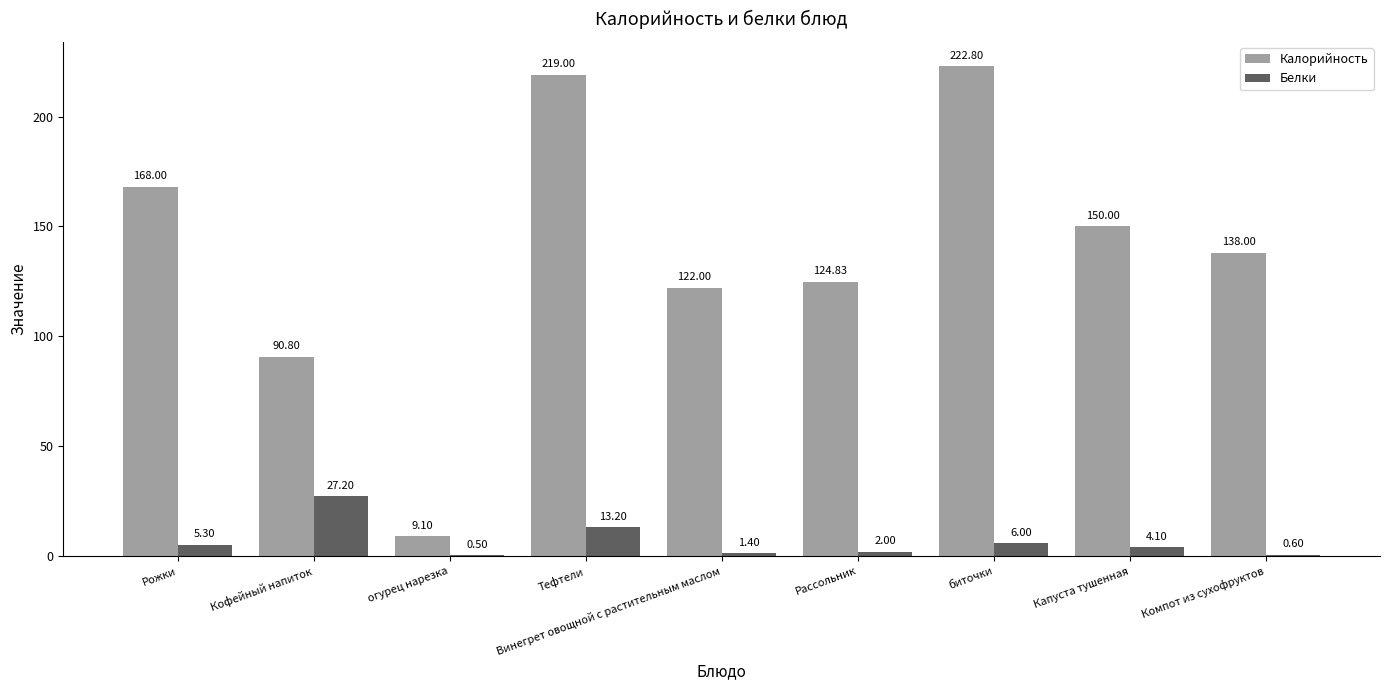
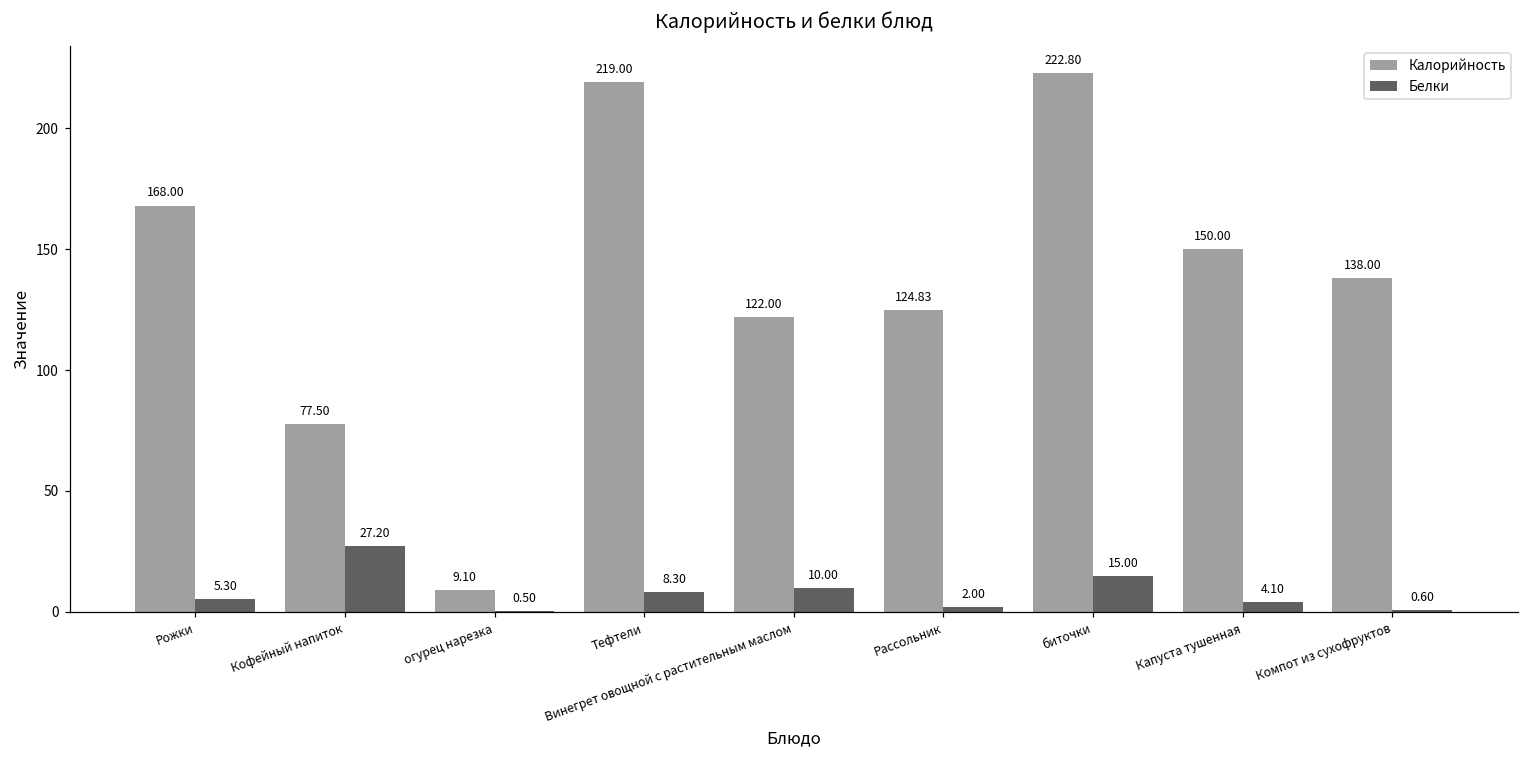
Калорийность, Кофейный напиток: 90.80 -> 77.50
Белки, Тефтели: 13.20 -> 8.30
Белки, Винегрет овощной с растительным маслом: 1.40 -> 10.00
Белки, биточки: 6.00 -> 15.00
